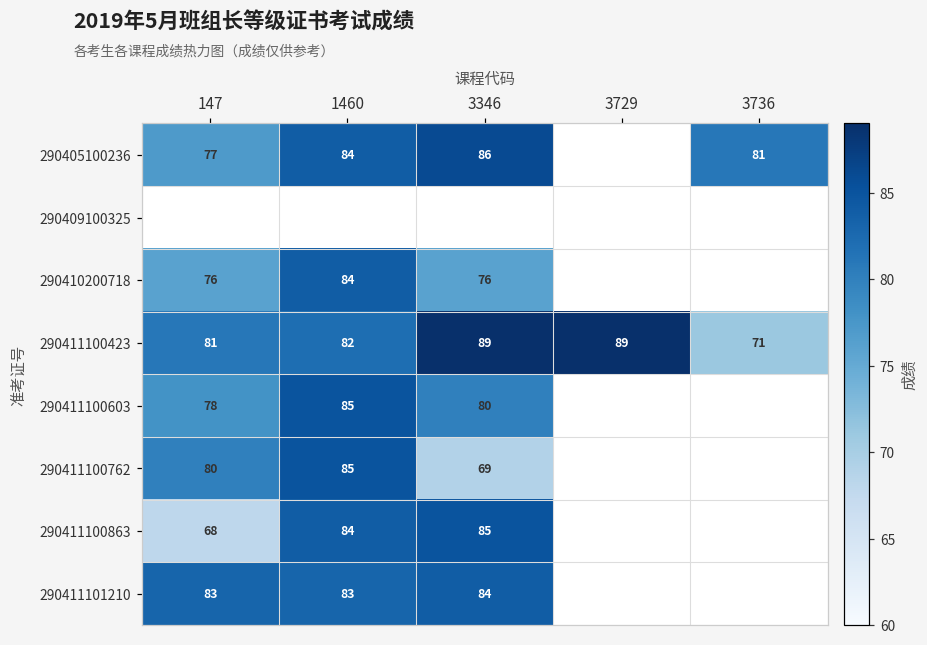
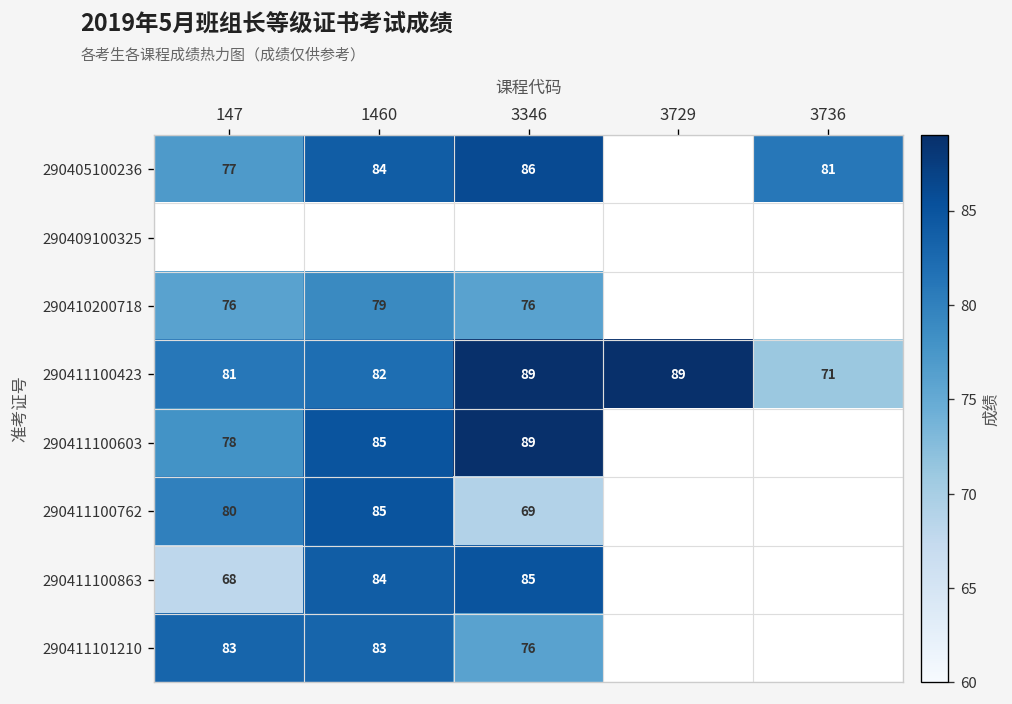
290410200718, 1460: 84 -> 79
290411100603, 3346: 80 -> 89
290411101210, 3346: 84 -> 76
